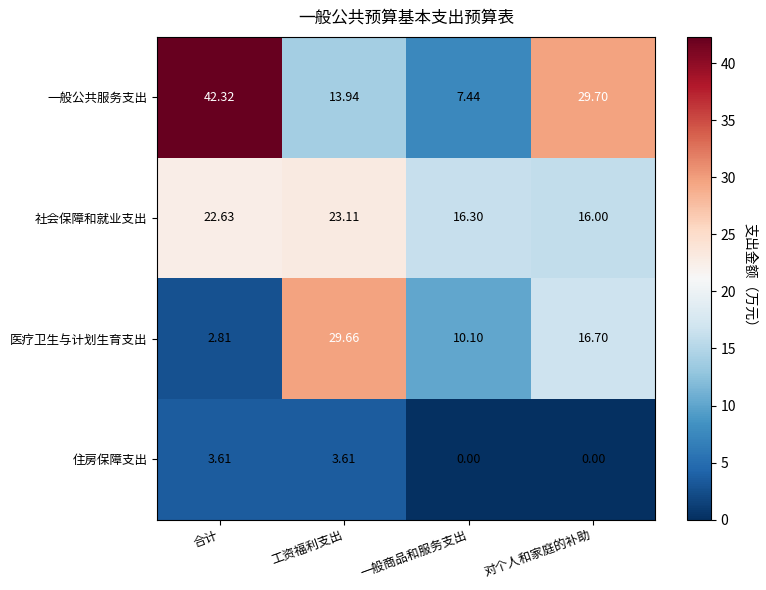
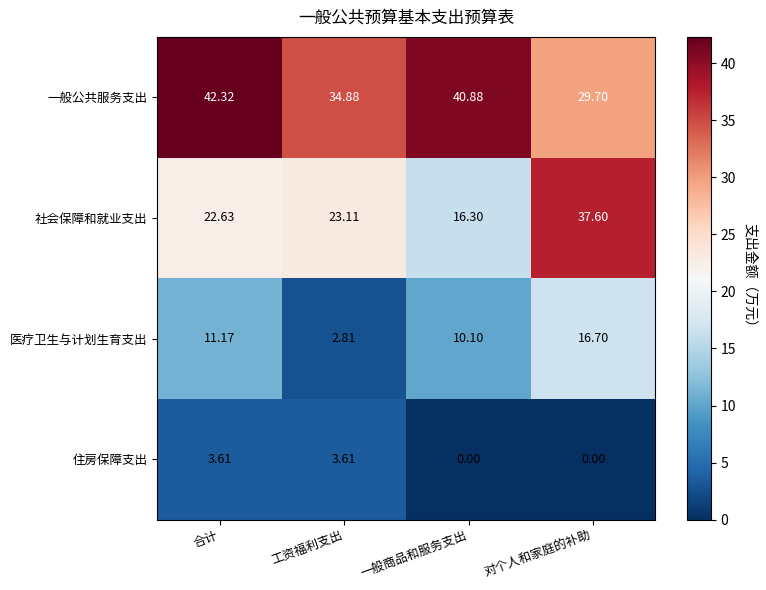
一般公共服务支出, 工资福利支出: 13.94 -> 34.88
一般公共服务支出, 一般商品和服务支出: 7.44 -> 40.88
社会保障和就业支出, 对个人和家庭的补助: 16.00 -> 37.60
医疗卫生与计划生育支出, 合计: 2.81 -> 11.17
医疗卫生与计划生育支出, 工资福利支出: 29.66 -> 2.81
